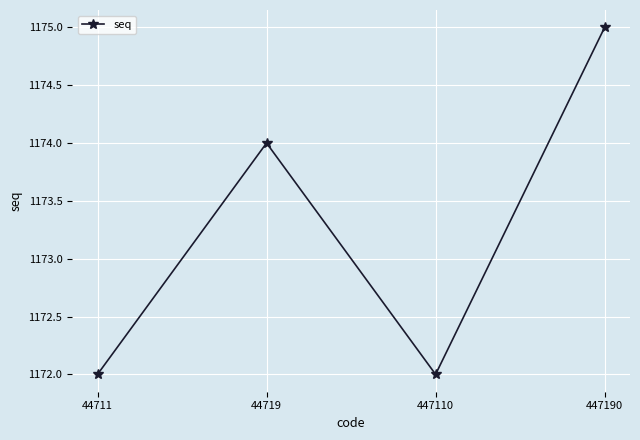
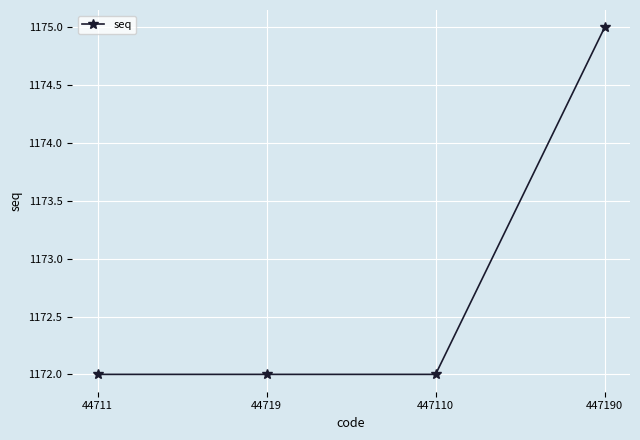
44719: 1174 -> 1172
